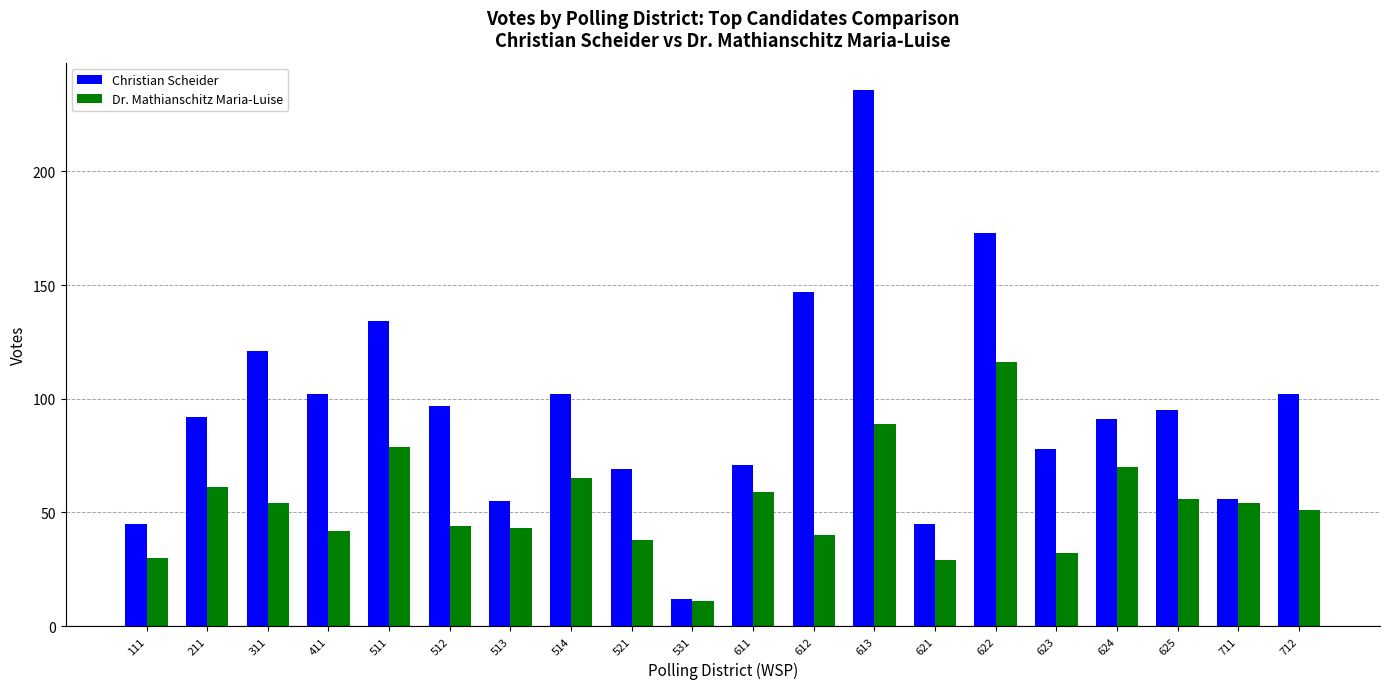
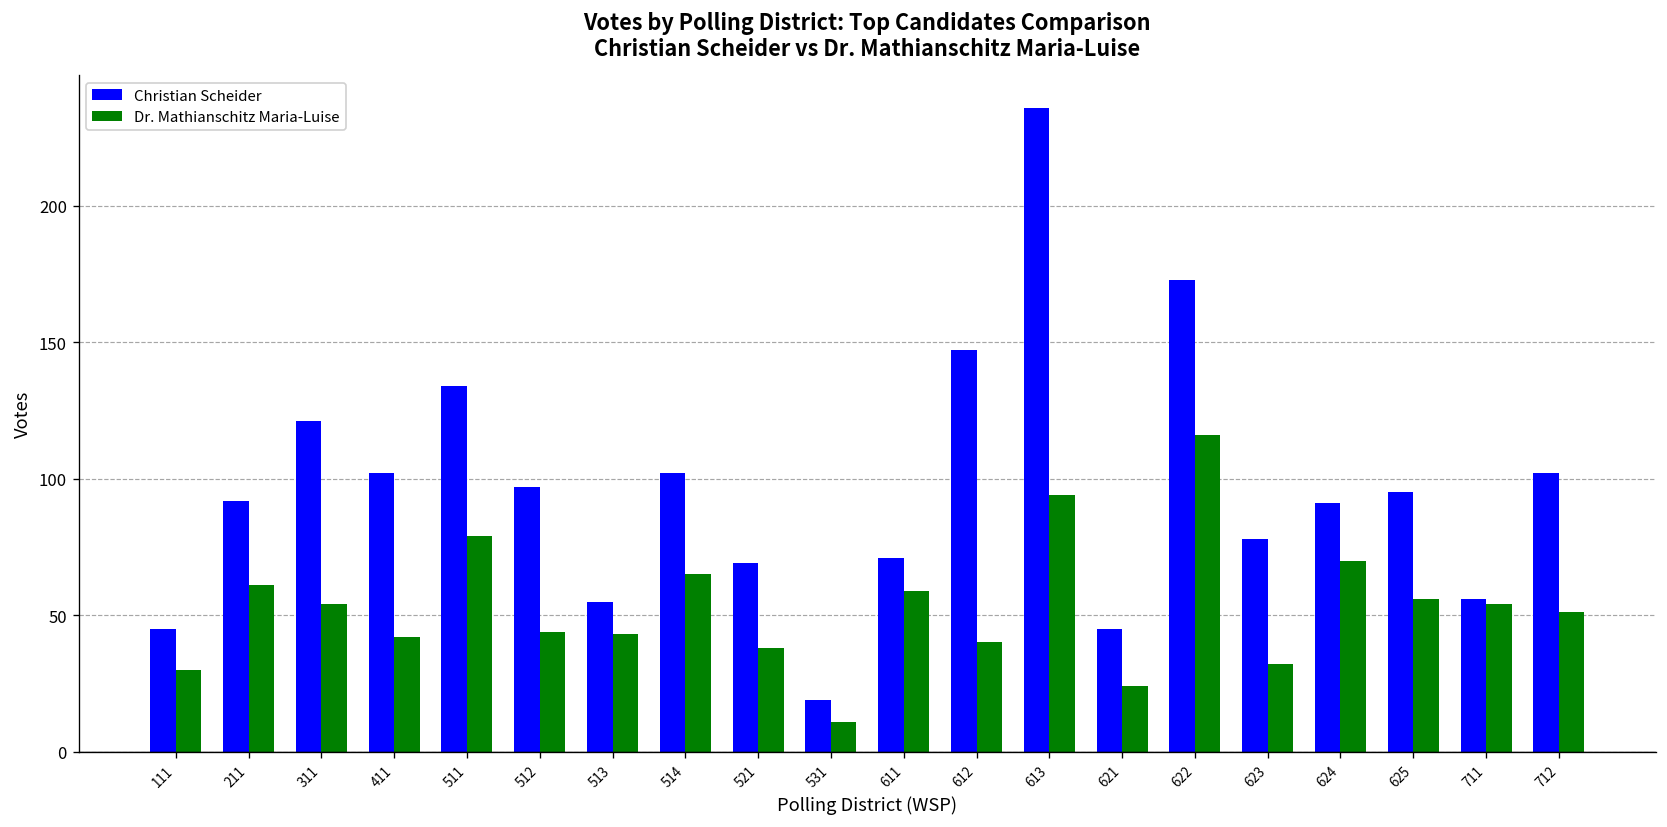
Christian Scheider, 531: 12 -> 19
Dr. Mathianschitz Maria-Luise, 613: 89 -> 94
Dr. Mathianschitz Maria-Luise, 621: 29 -> 24
